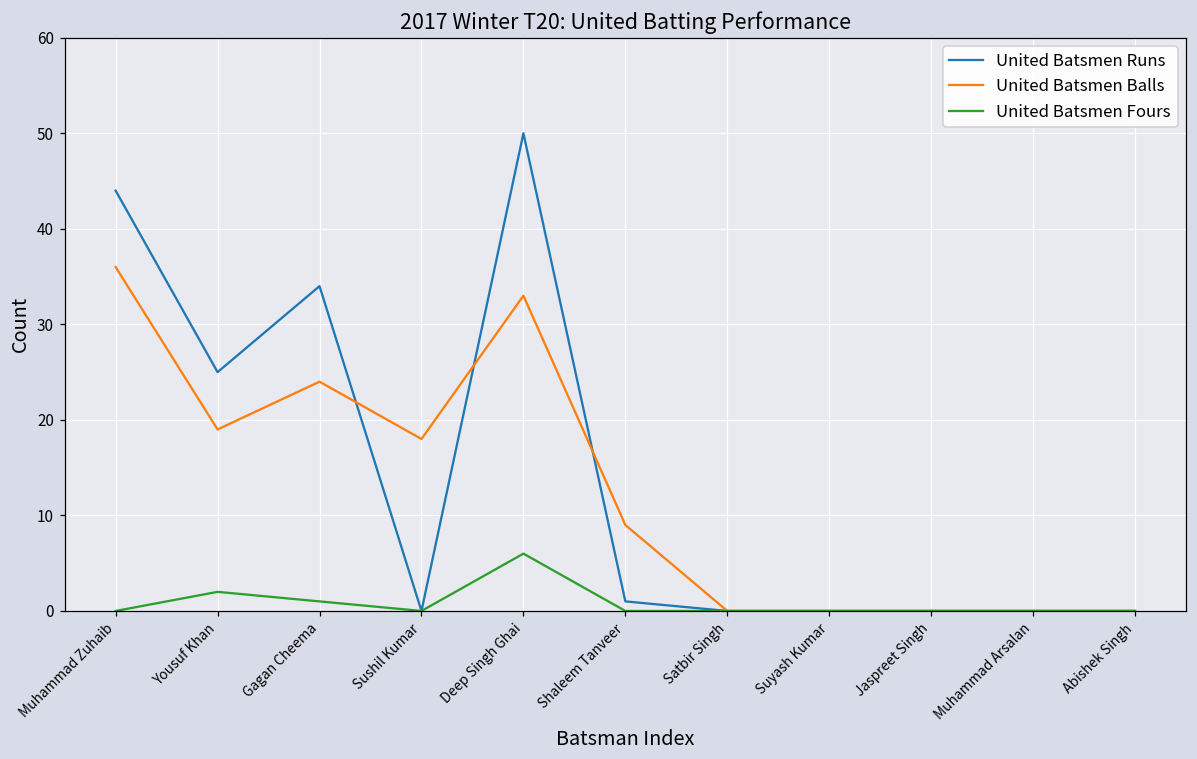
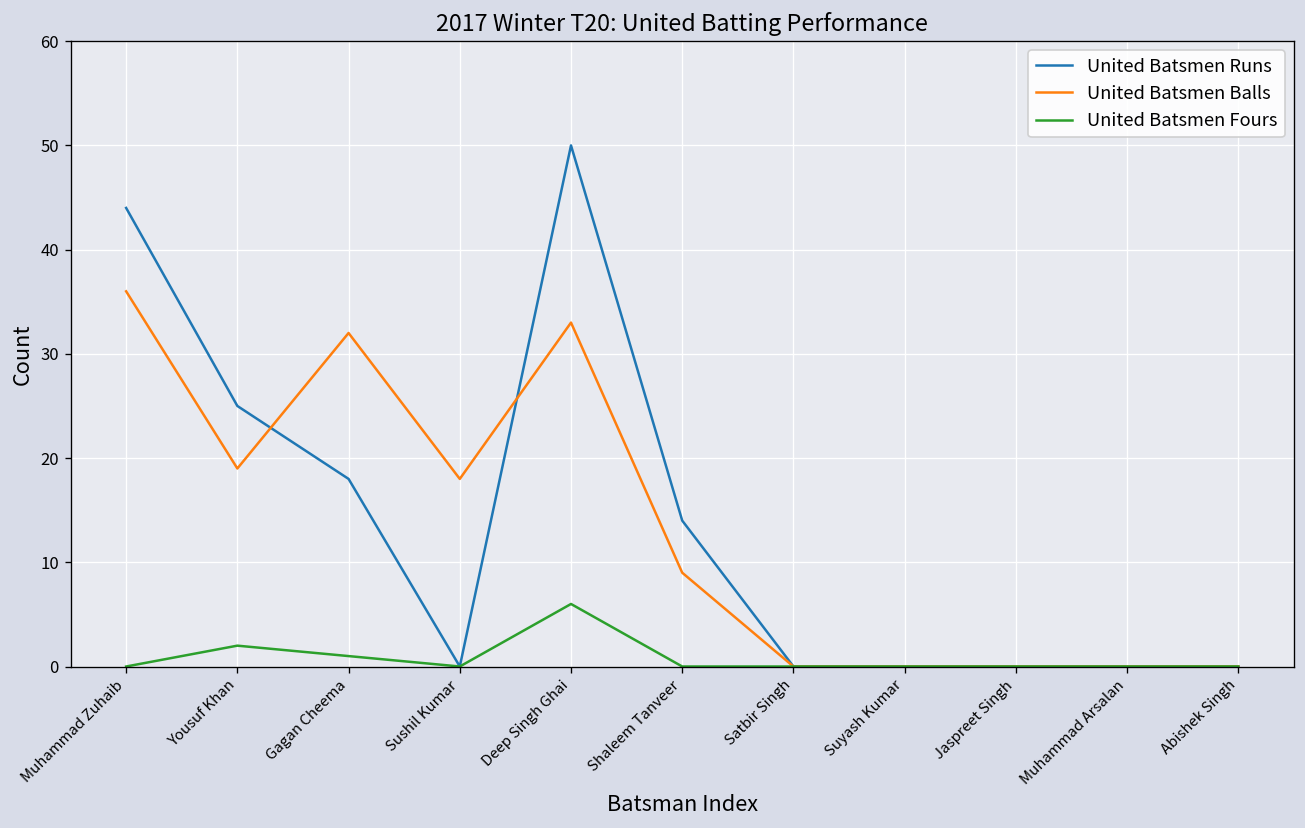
United Batsmen Runs, Gagan Cheema: 34 -> 18
United Batsmen Balls, Gagan Cheema: 24 -> 32
United Batsmen Runs, Shaleem Tanveer: 1 -> 14
